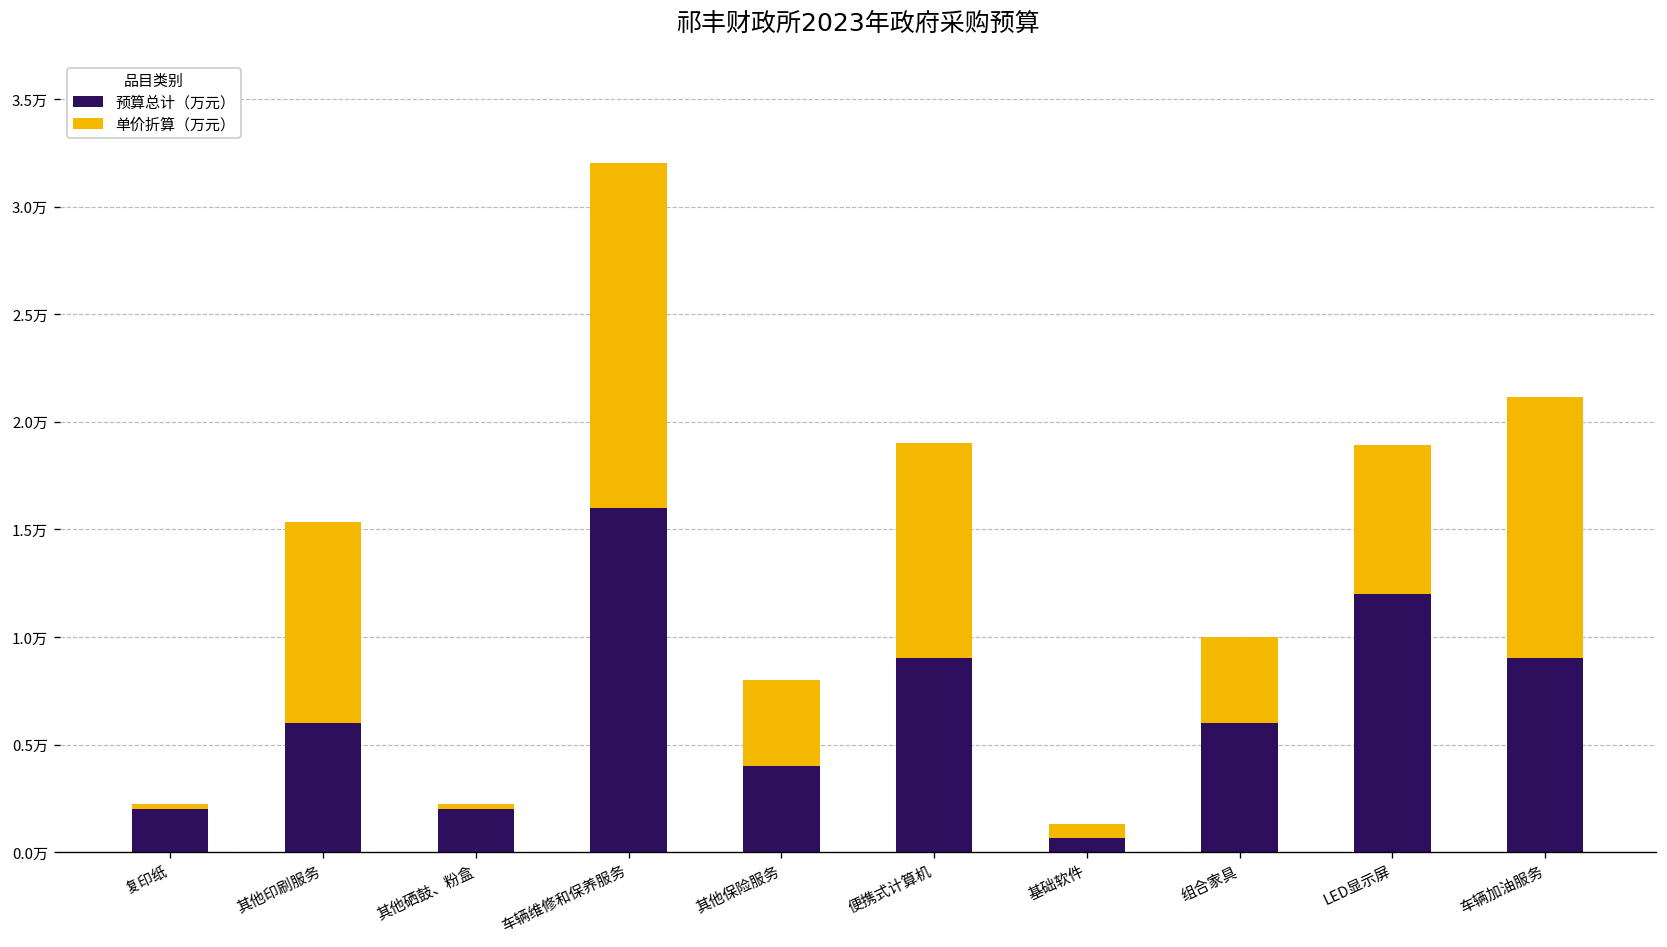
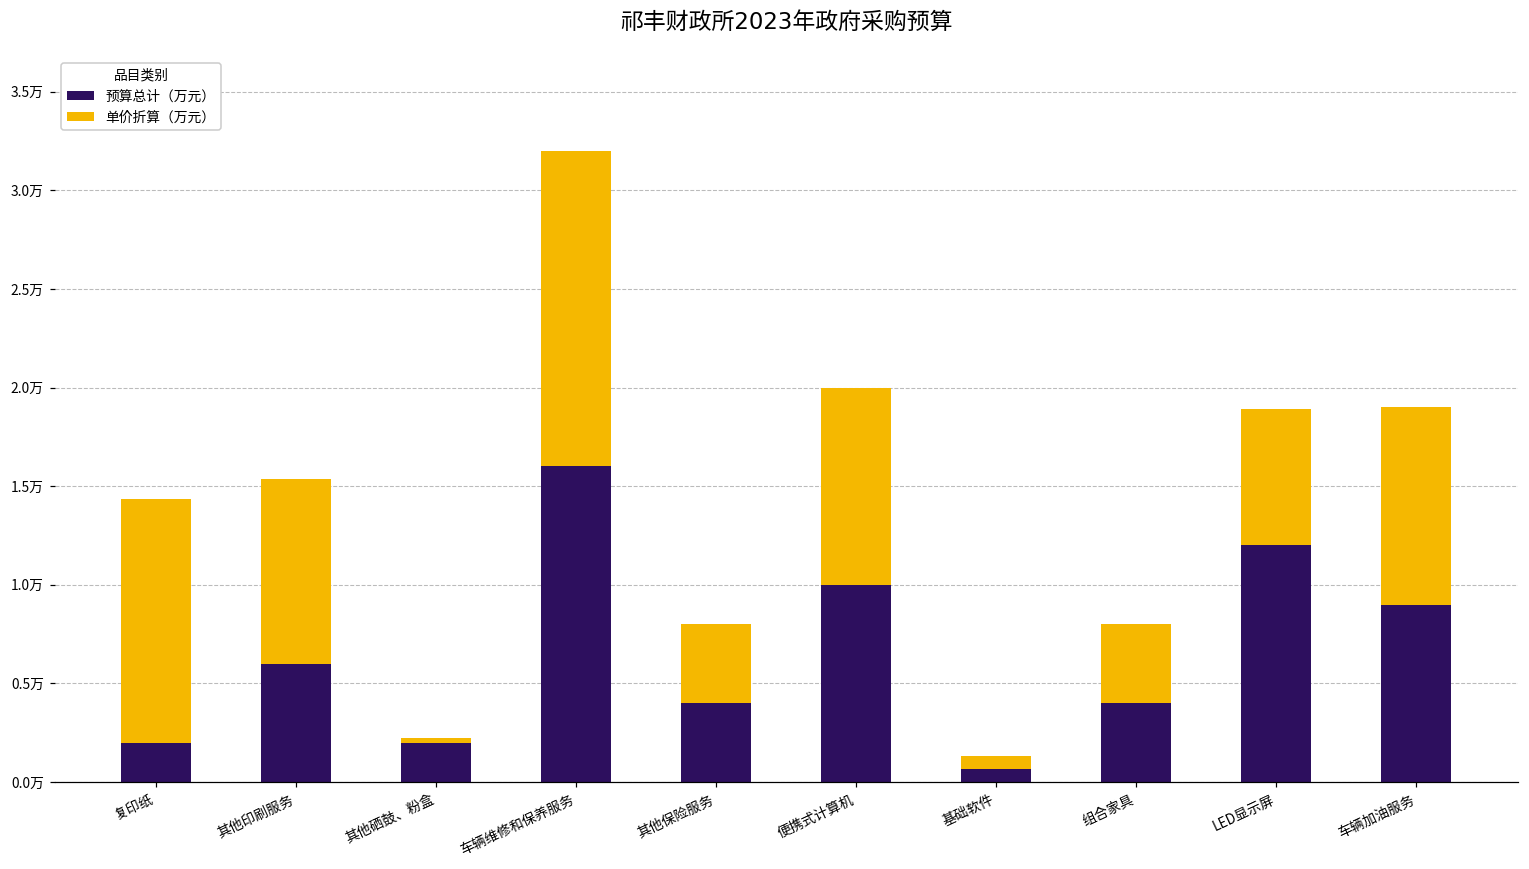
单价折算（万元）, 复印纸: 0.02万 -> 1.23万
预算总计（万元）, 便携式计算机: 0.9万 -> 1.0万
预算总计（万元）, 组合家具: 0.6万 -> 0.4万
单价折算（万元）, 车辆加油服务: 1.21万 -> 1.00万
